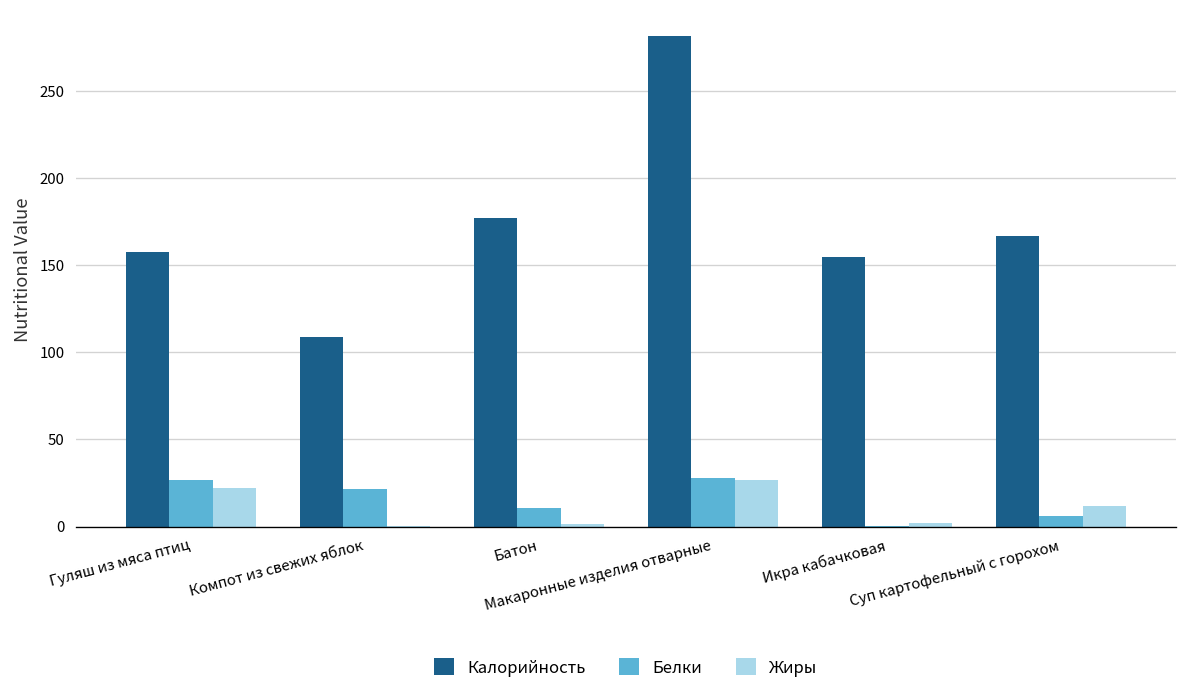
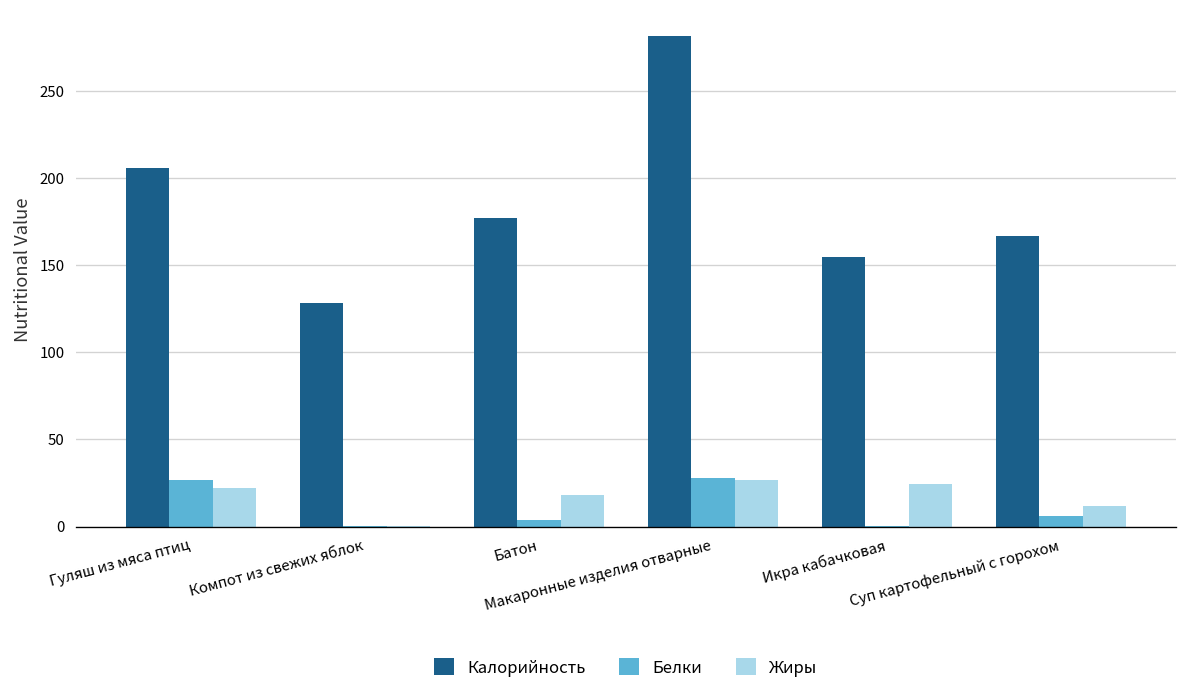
Калорийность, Гуляш из мяса птиц: 158 -> 206
Калорийность, Компот из свежих яблок: 109 -> 129
Белки, Компот из свежих яблок: 21 -> 0
Белки, Батон: 11 -> 4
Жиры, Батон: 2 -> 18
Жиры, Икра кабачковая: 2 -> 25
